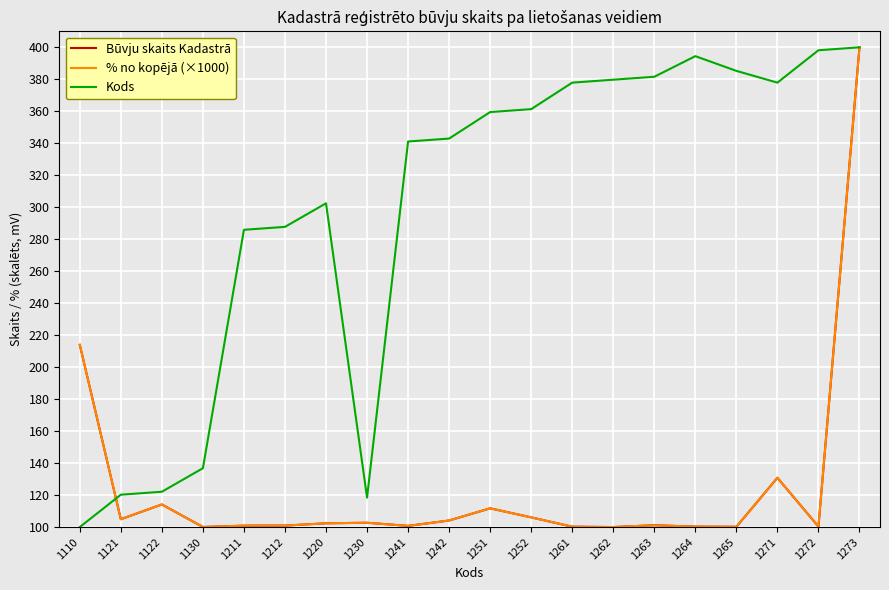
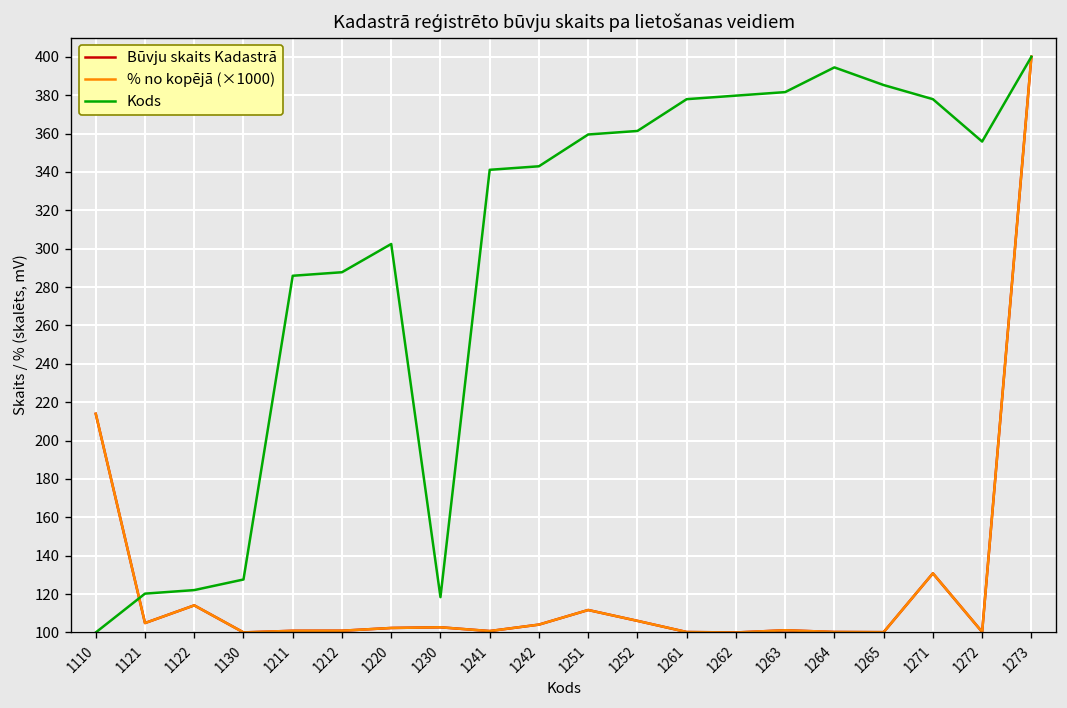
Kods, 1130: 137 -> 128
Kods, 1272: 398 -> 356
